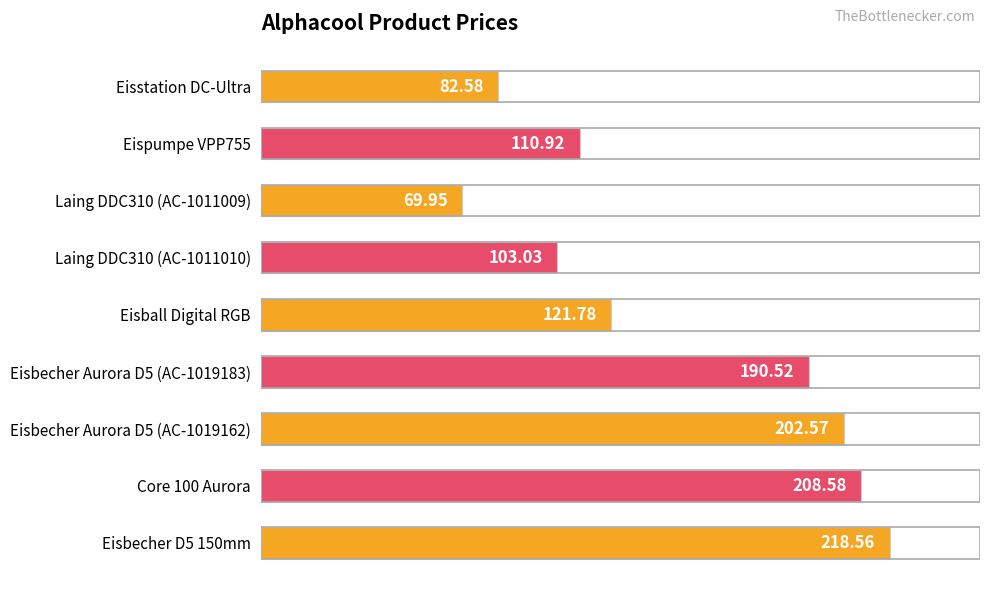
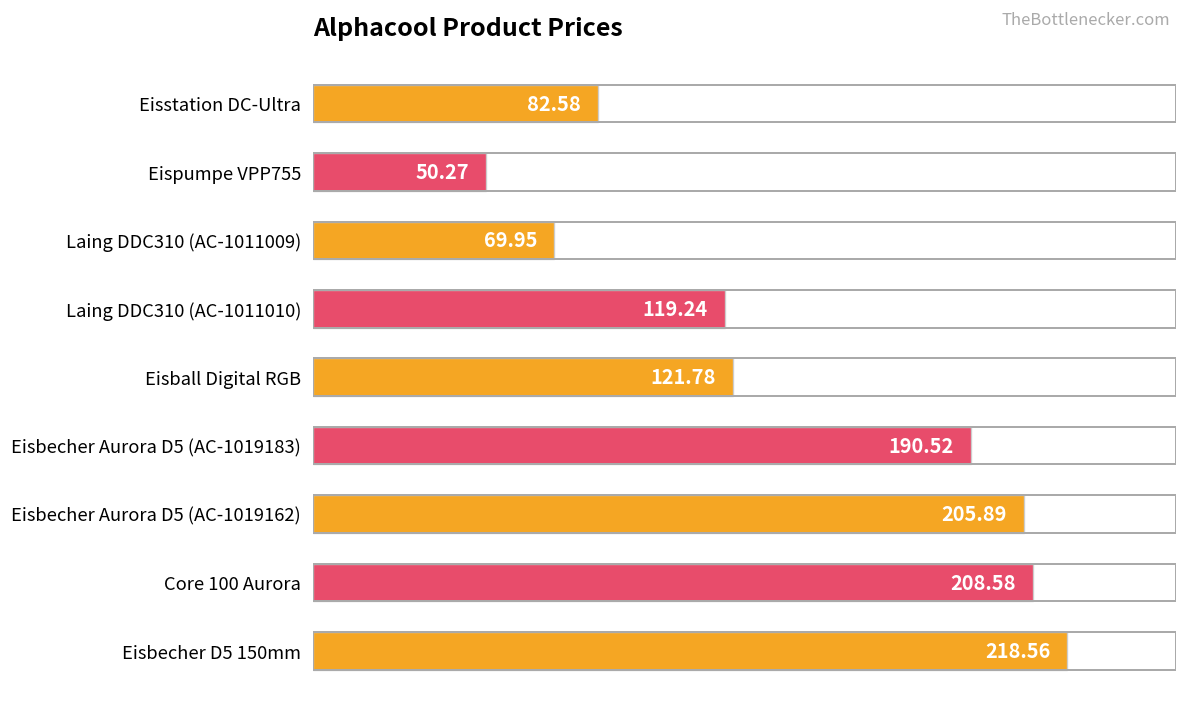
Eispumpe VPP755: 110.92 -> 50.27
Laing DDC310 (AC-1011010): 103.03 -> 119.24
Eisbecher Aurora D5 (AC-1019162): 202.57 -> 205.89
